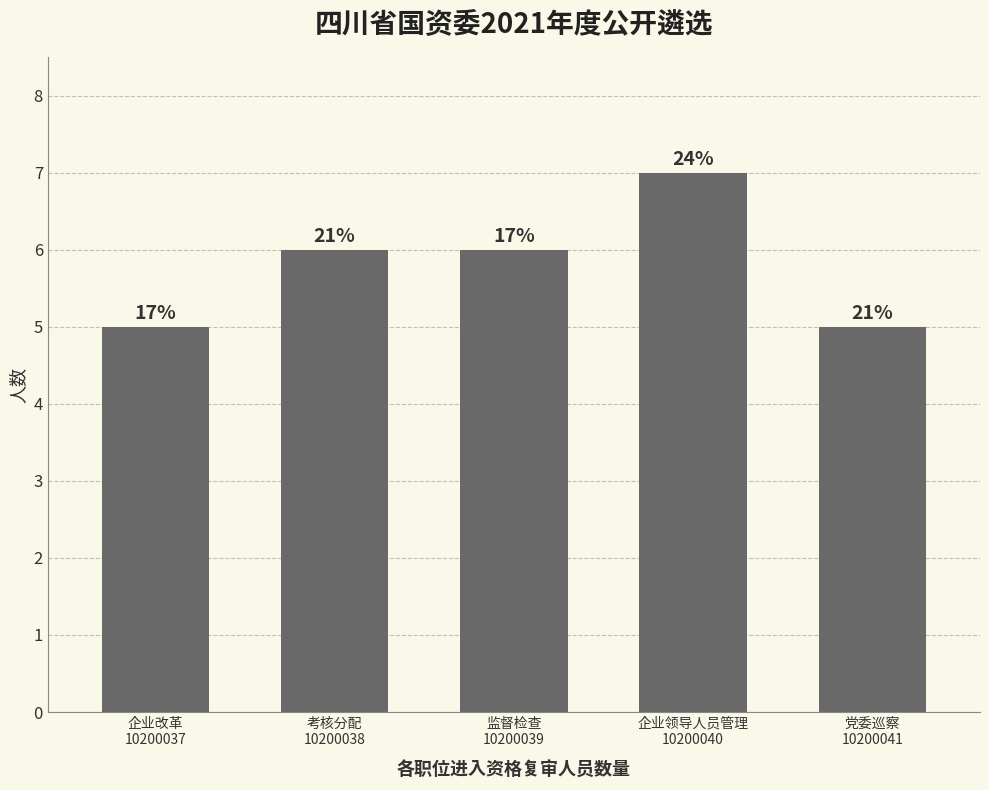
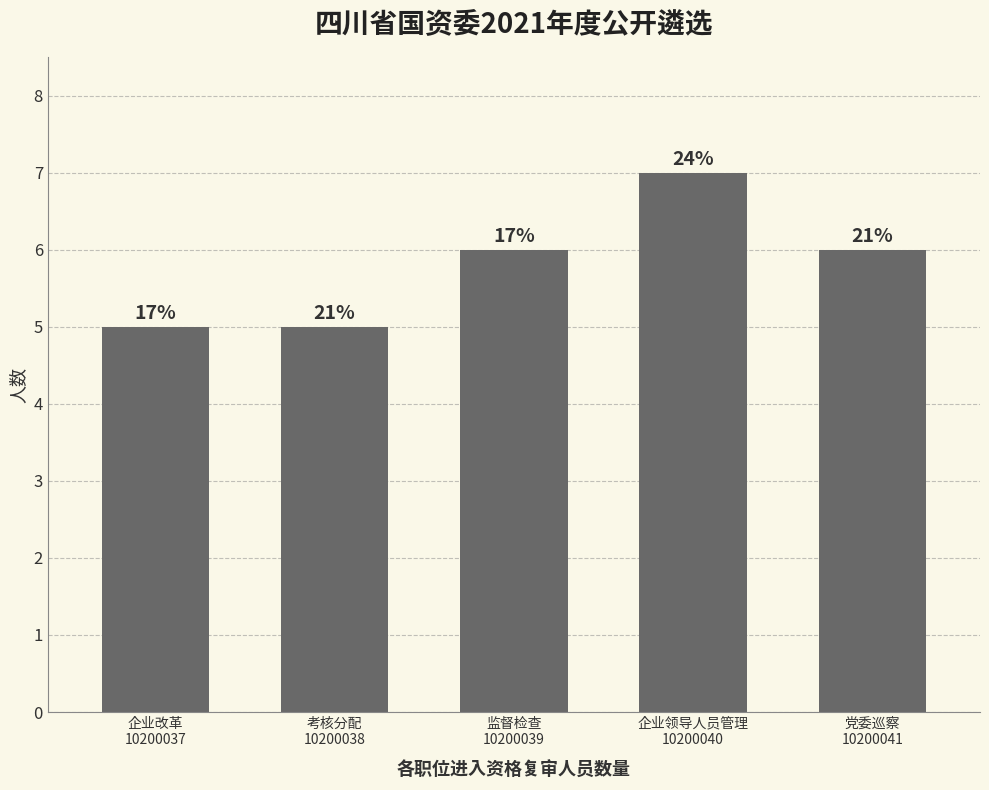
考核分配 10200038: 6 -> 5
党委巡察 10200041: 5 -> 6
